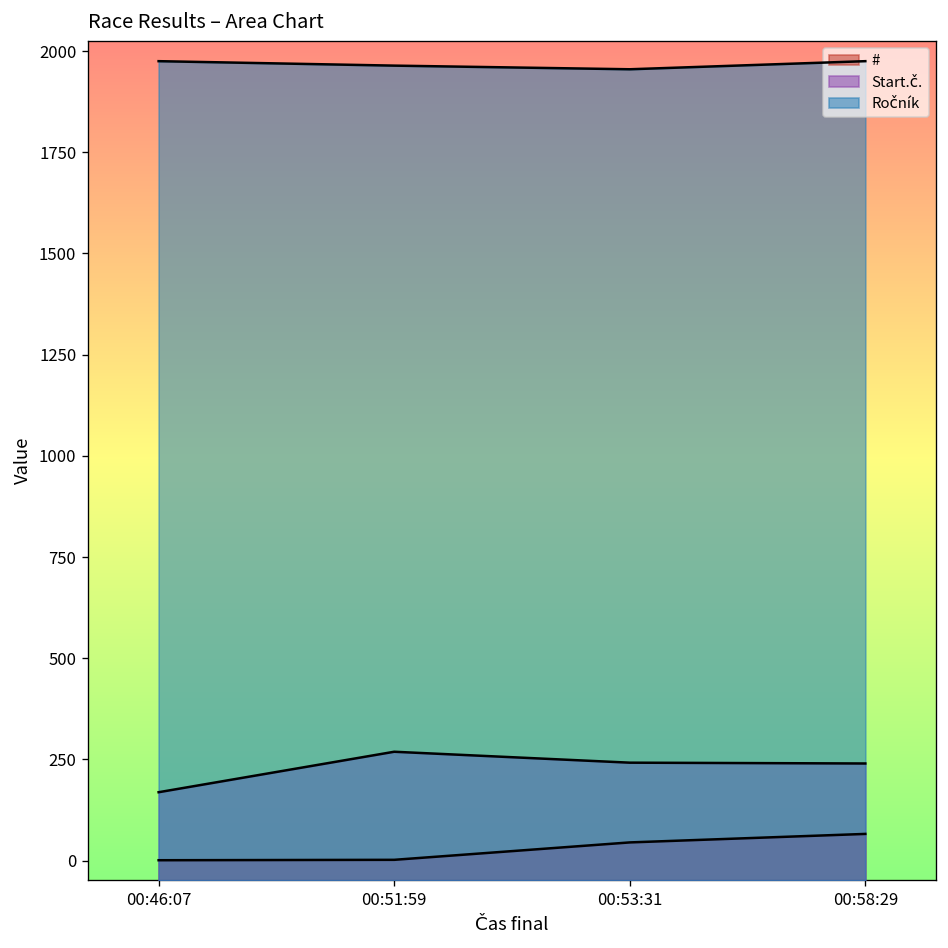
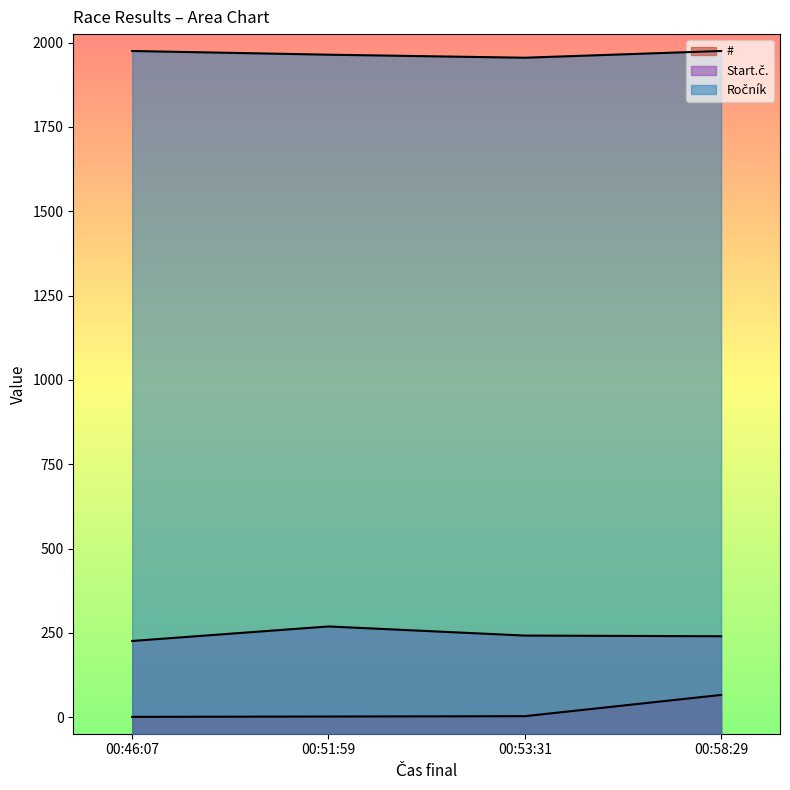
Start.č., 00:46:07: 170 -> 230
#, 00:53:31: 50 -> 0
